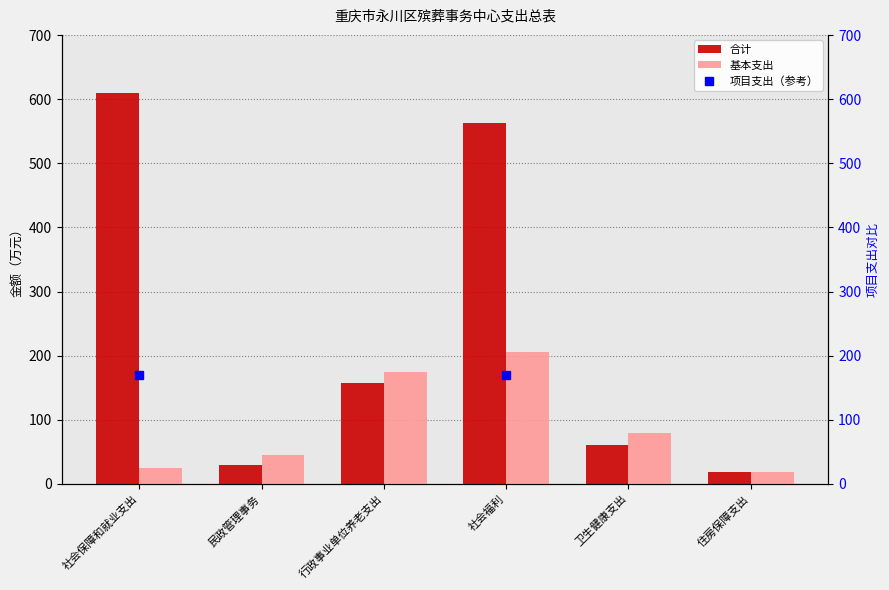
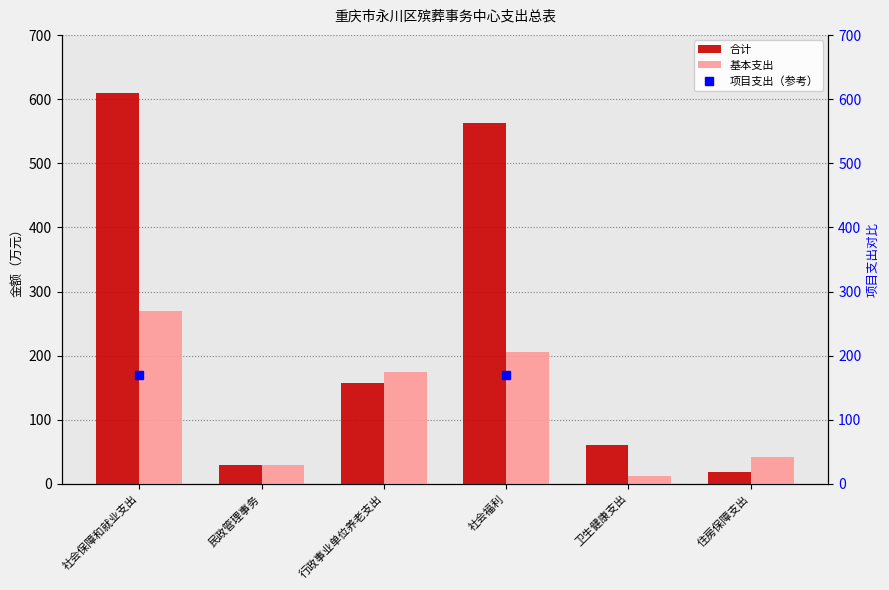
基本支出, 社会保障和就业支出: 20 -> 270
基本支出, 民政管理事务: 50 -> 30
基本支出, 卫生健康支出: 80 -> 10
基本支出, 住房保障支出: 20 -> 40
